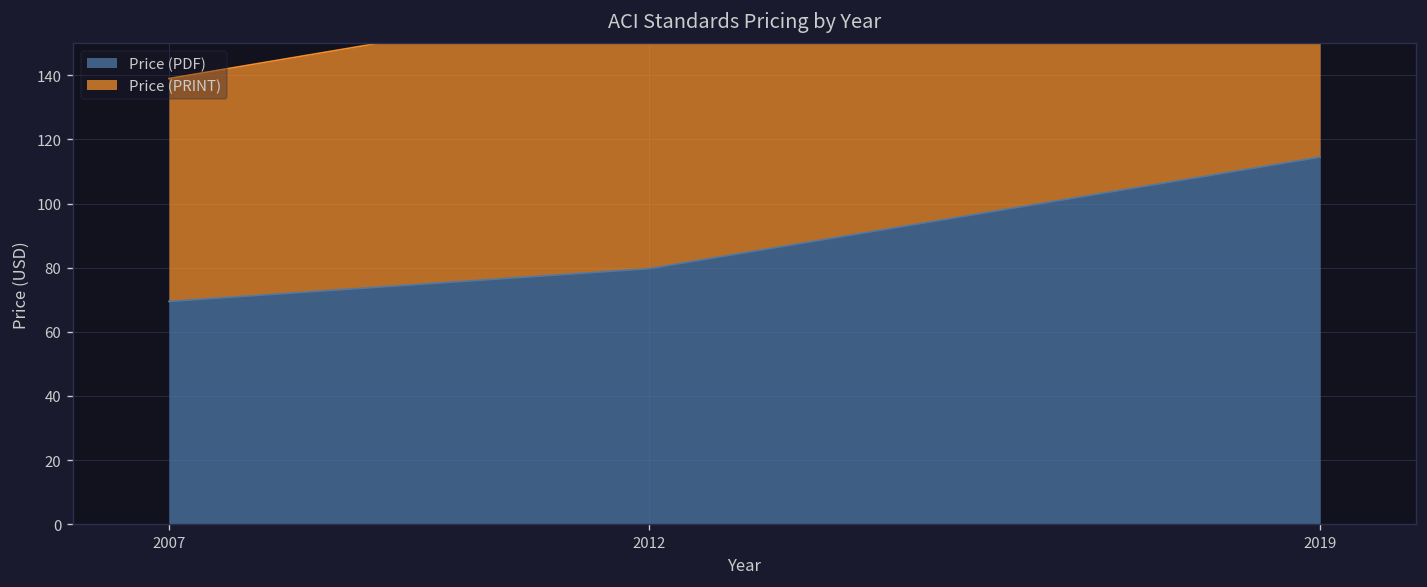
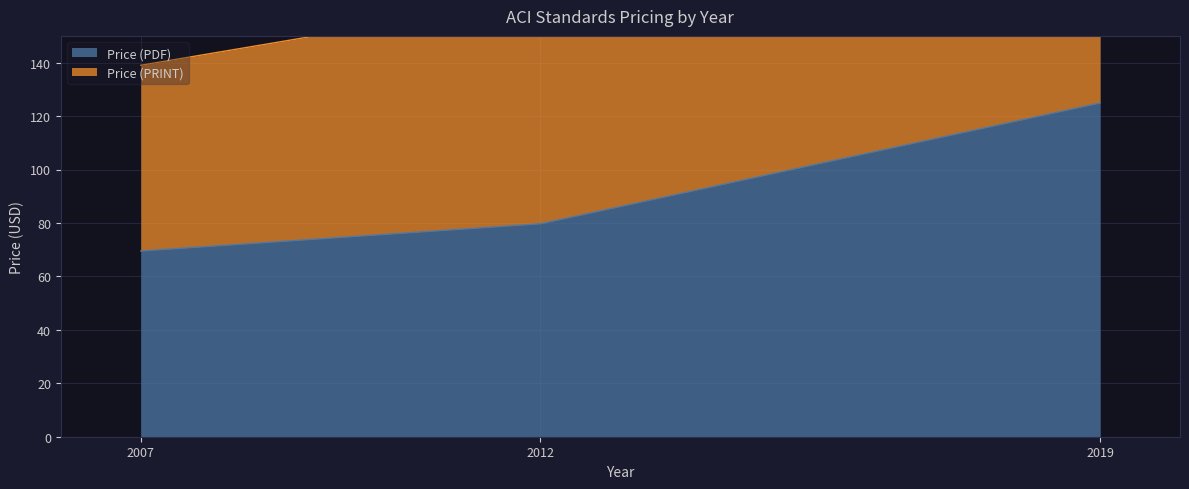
Price (PDF), 2019: 115 -> 125
